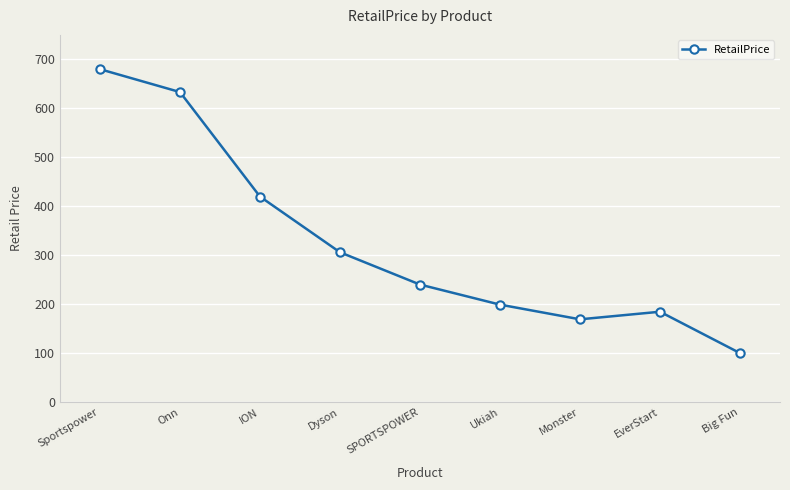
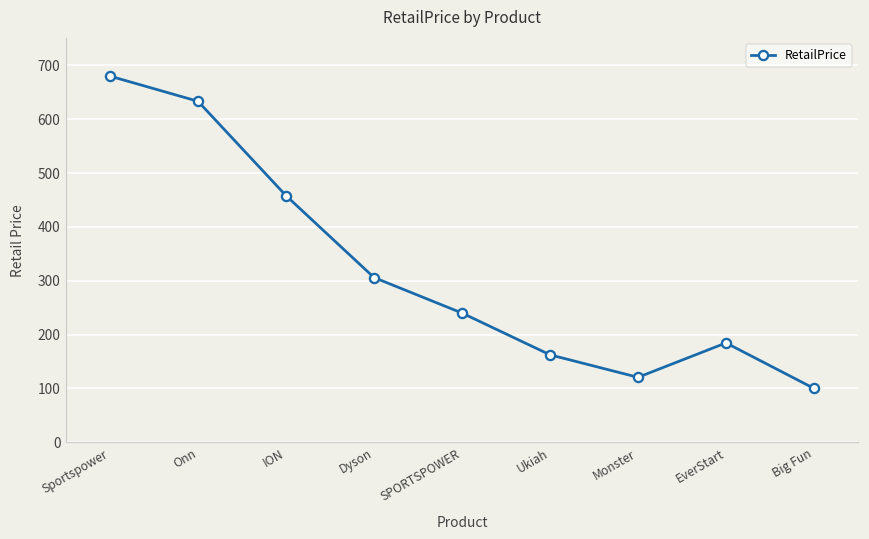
ION: 420 -> 460
Ukiah: 200 -> 160
Monster: 170 -> 120
